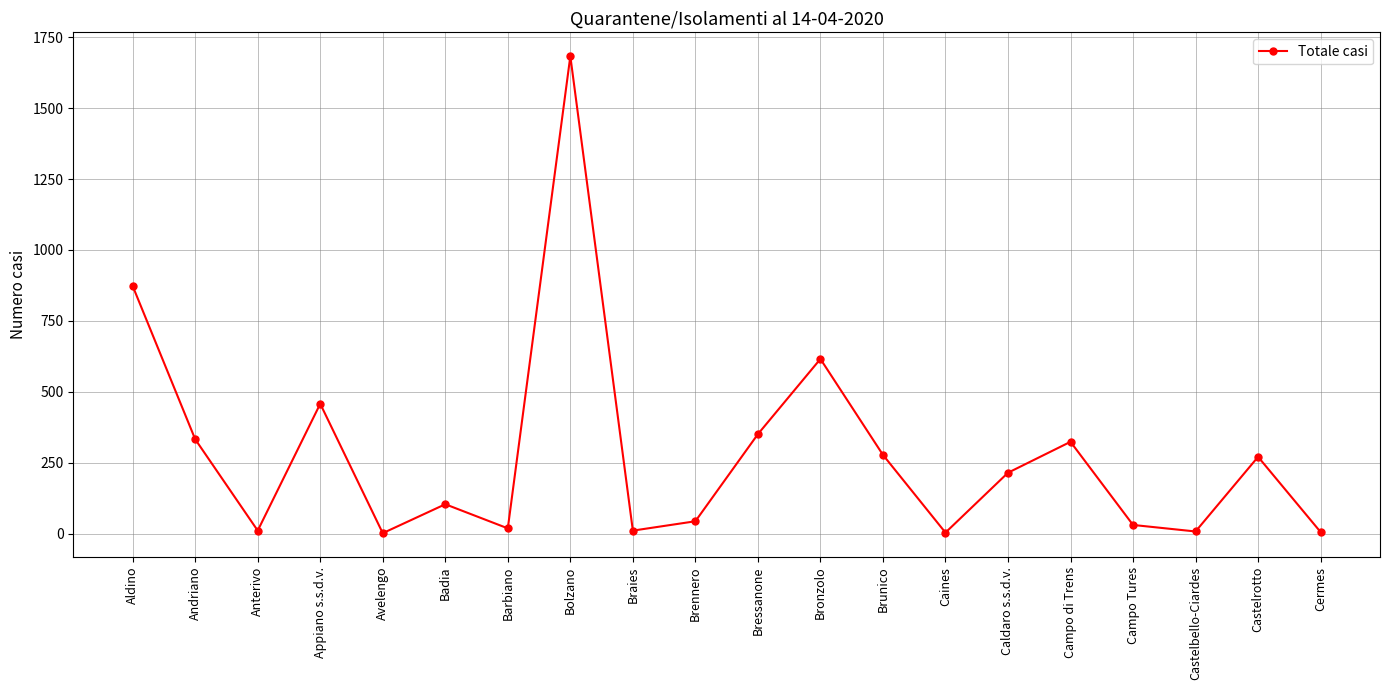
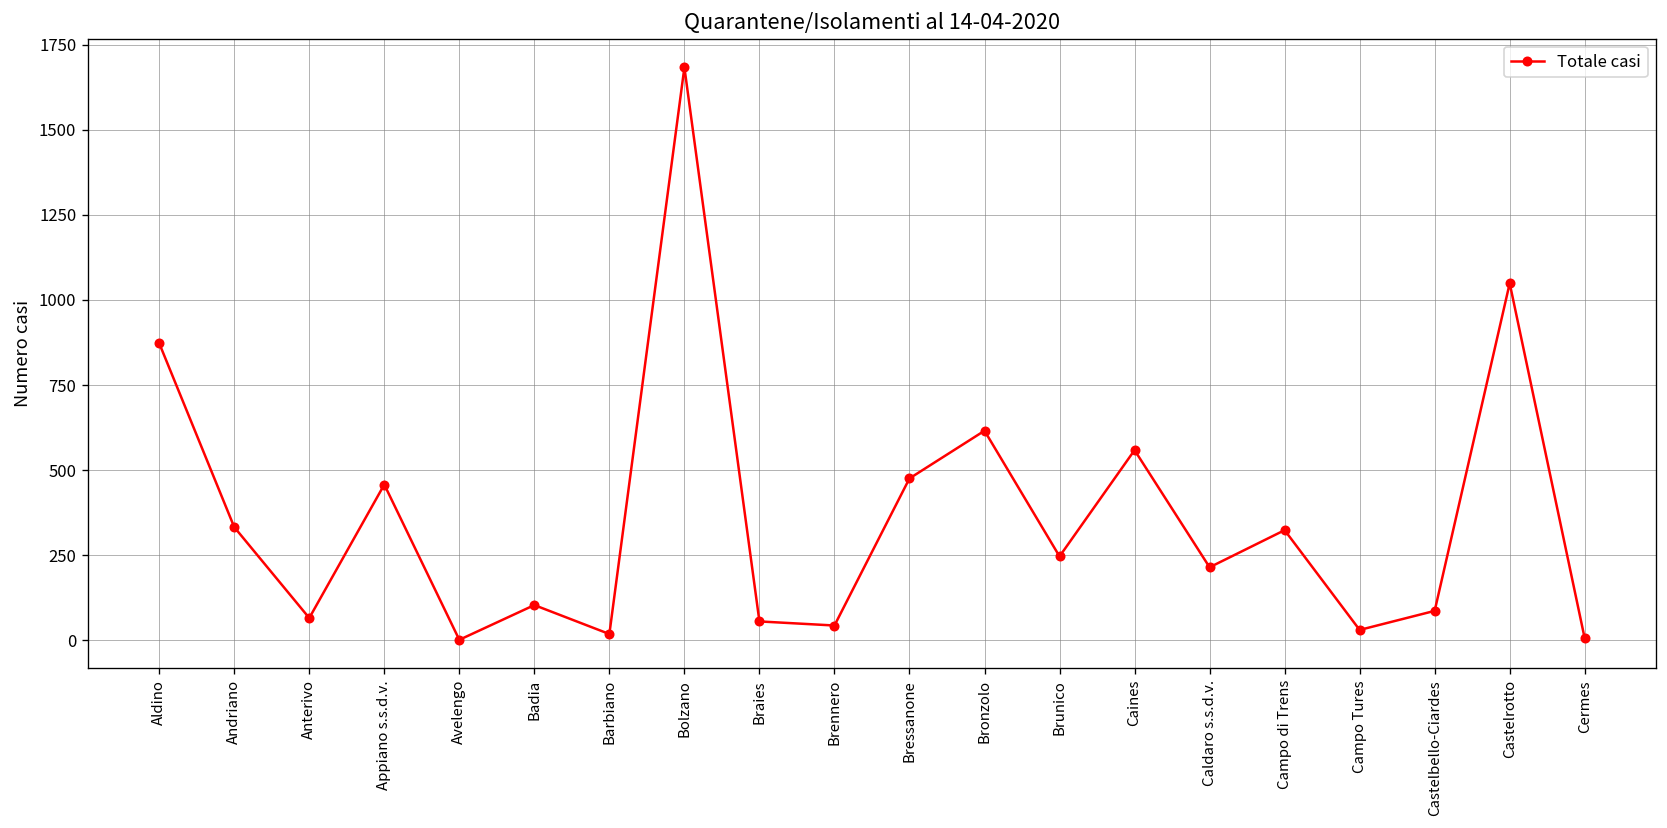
Anterivo: 10 -> 70
Braies: 10 -> 60
Bressanone: 350 -> 480
Brunico: 280 -> 250
Caines: 0 -> 560
Castelbello-Ciardes: 10 -> 90
Castelrotto: 270 -> 1050
